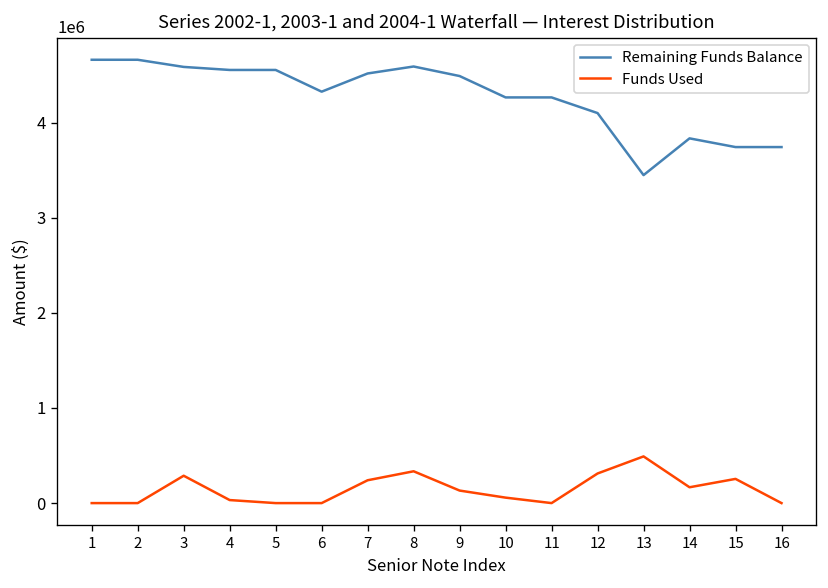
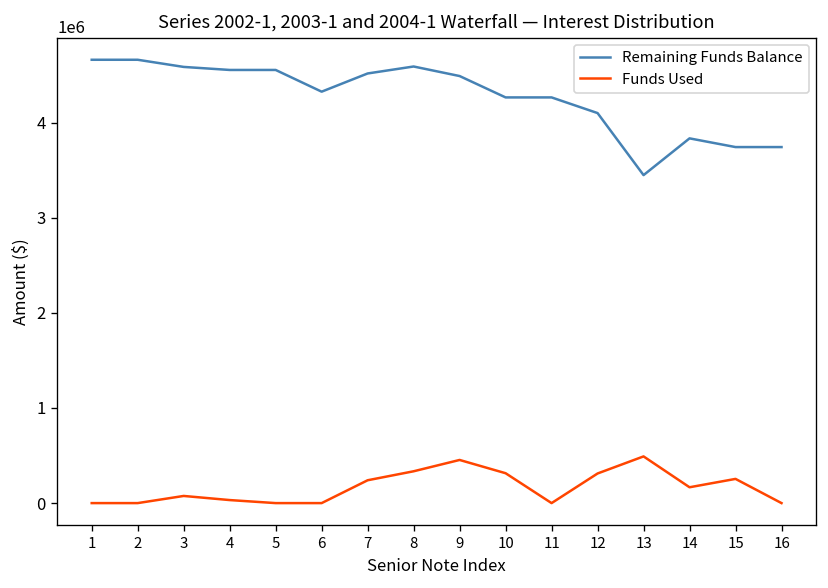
Funds Used, 3: 300000 -> 100000
Funds Used, 9: 100000 -> 500000
Funds Used, 10: 100000 -> 300000
